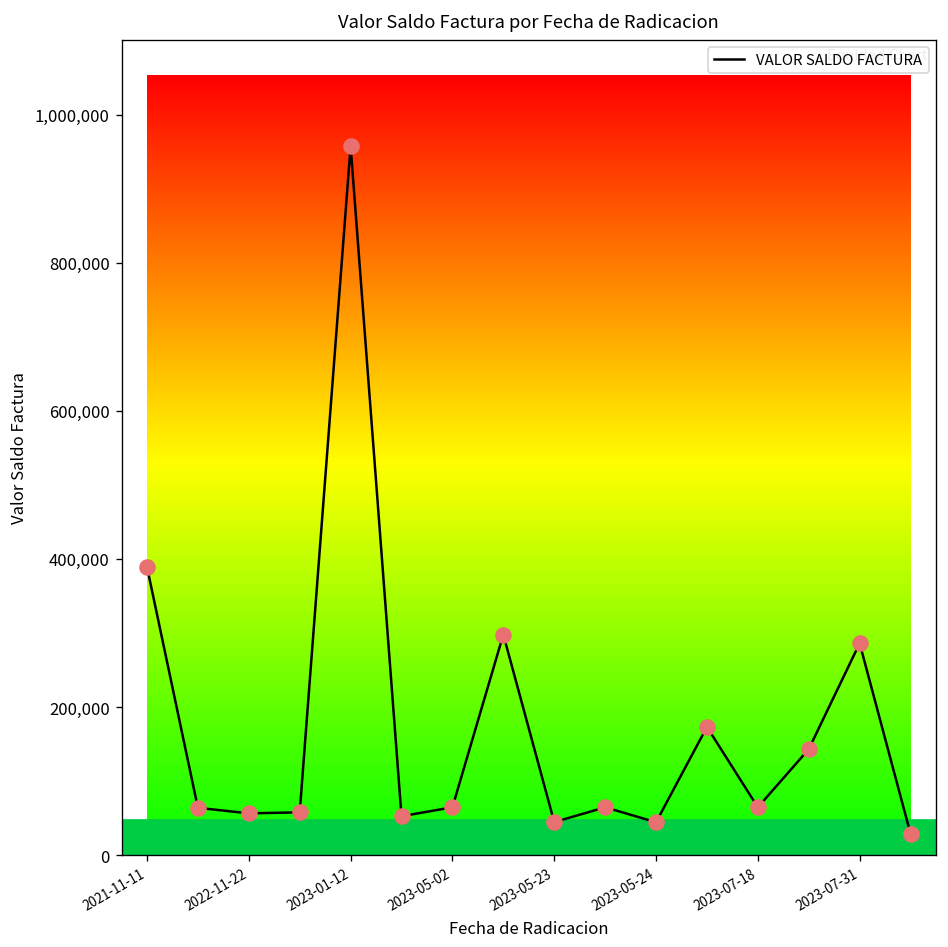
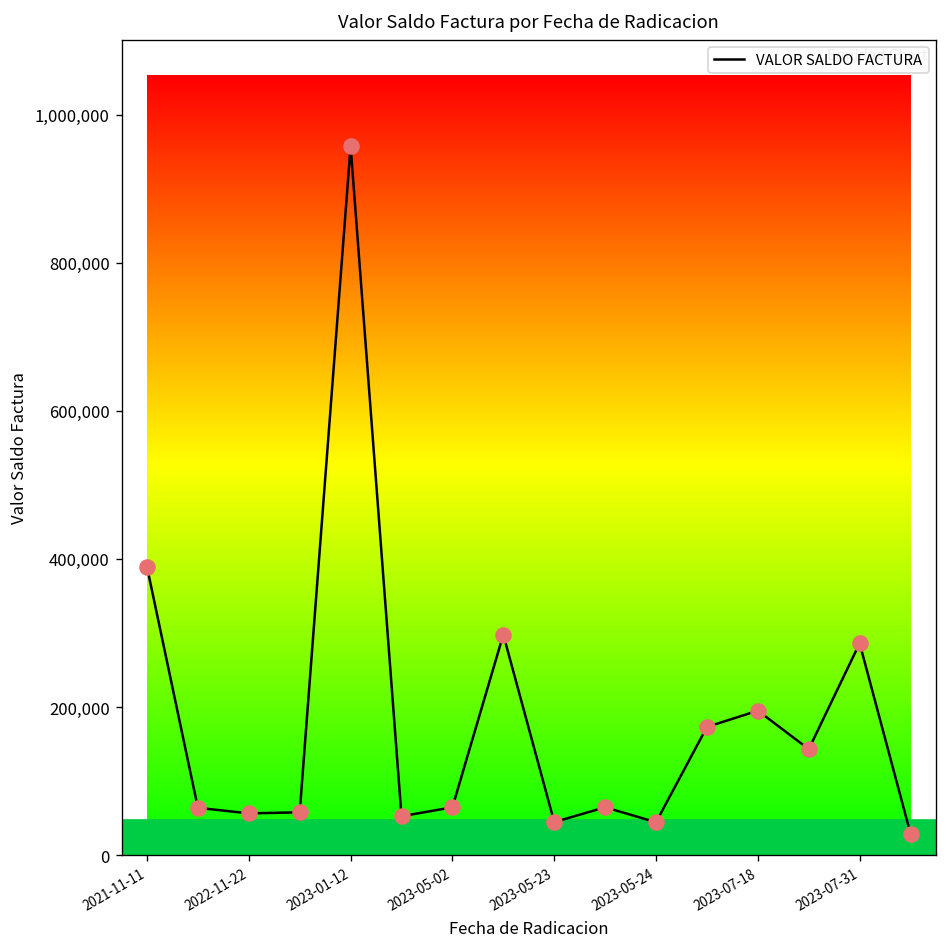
2023-07-18: 60,000 -> 200,000
